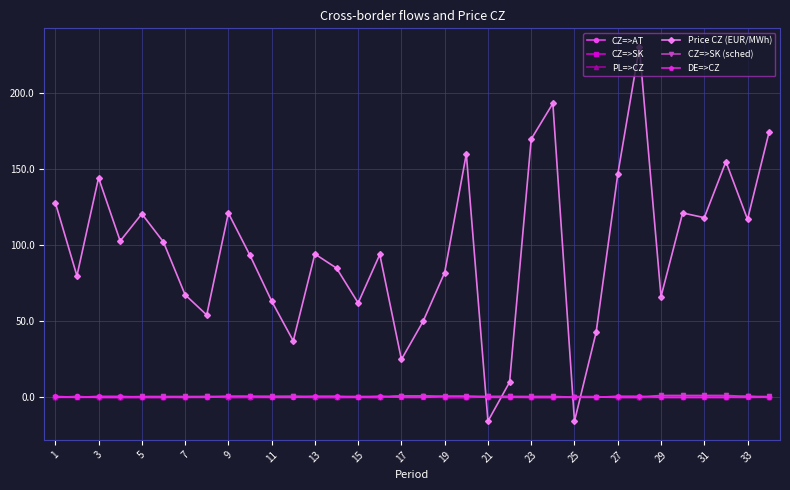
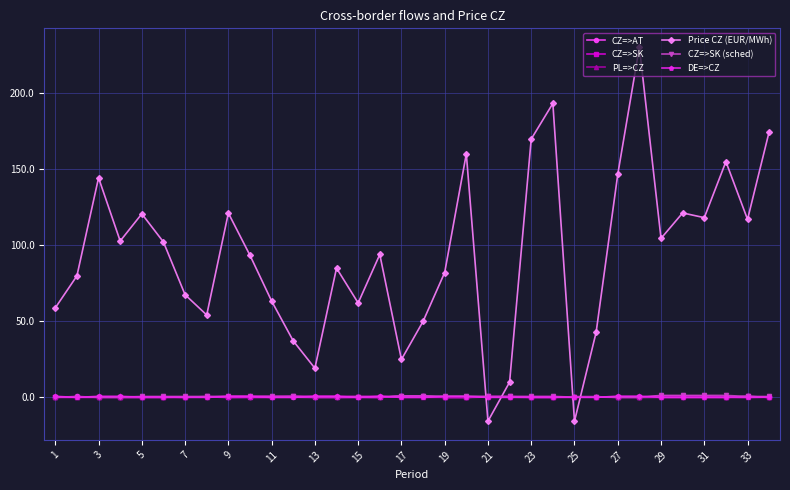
Price CZ (EUR/MWh), 1: 128 -> 59
Price CZ (EUR/MWh), 13: 94 -> 19
Price CZ (EUR/MWh), 29: 66 -> 104
